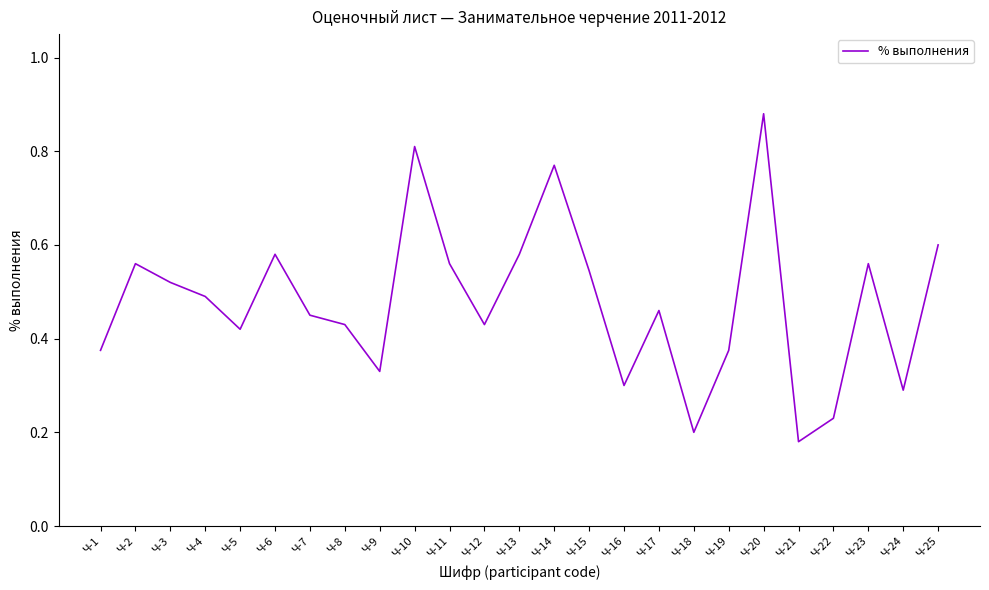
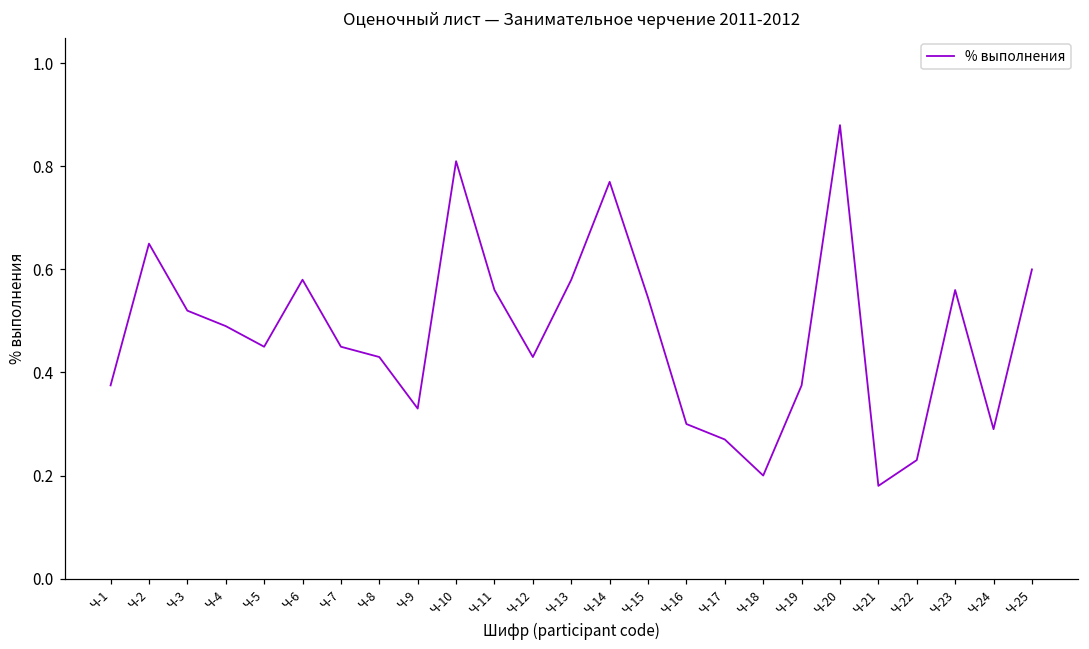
Ч-2: 0.56 -> 0.65
Ч-5: 0.42 -> 0.45
Ч-17: 0.46 -> 0.27
